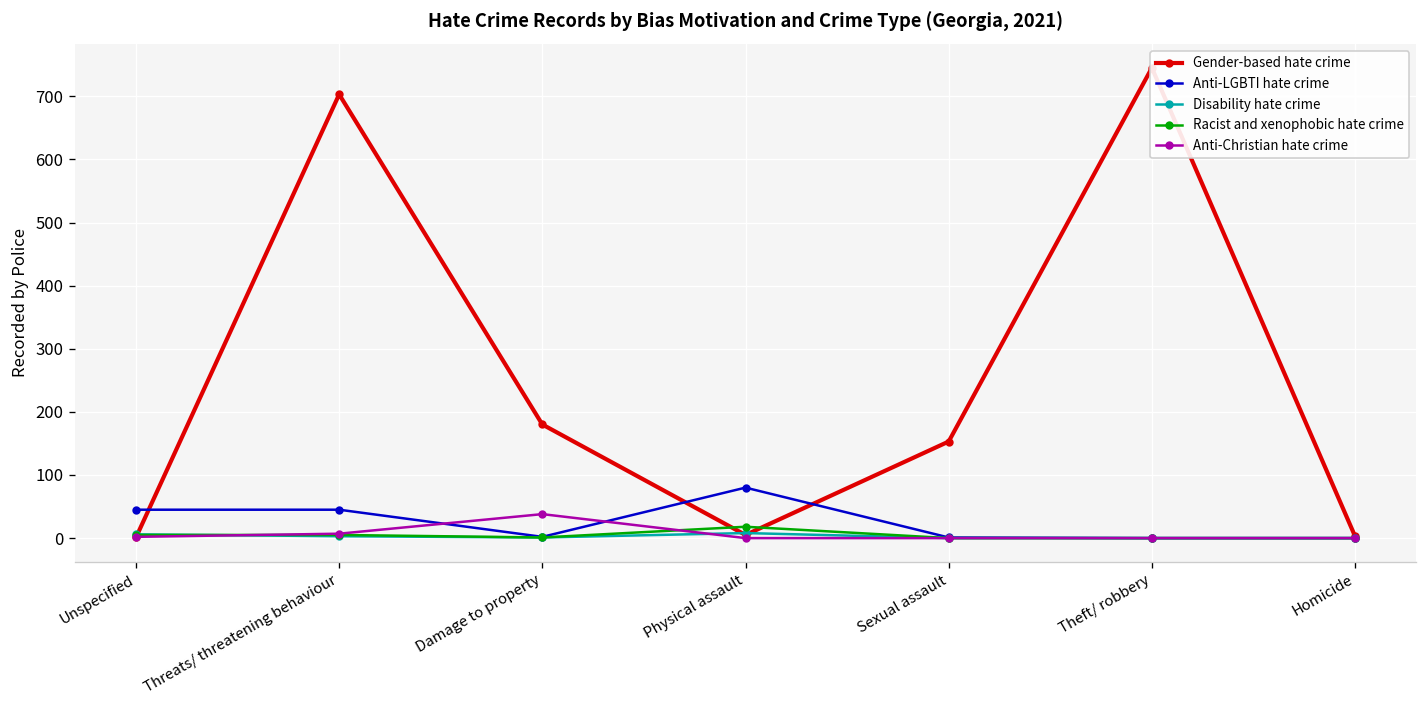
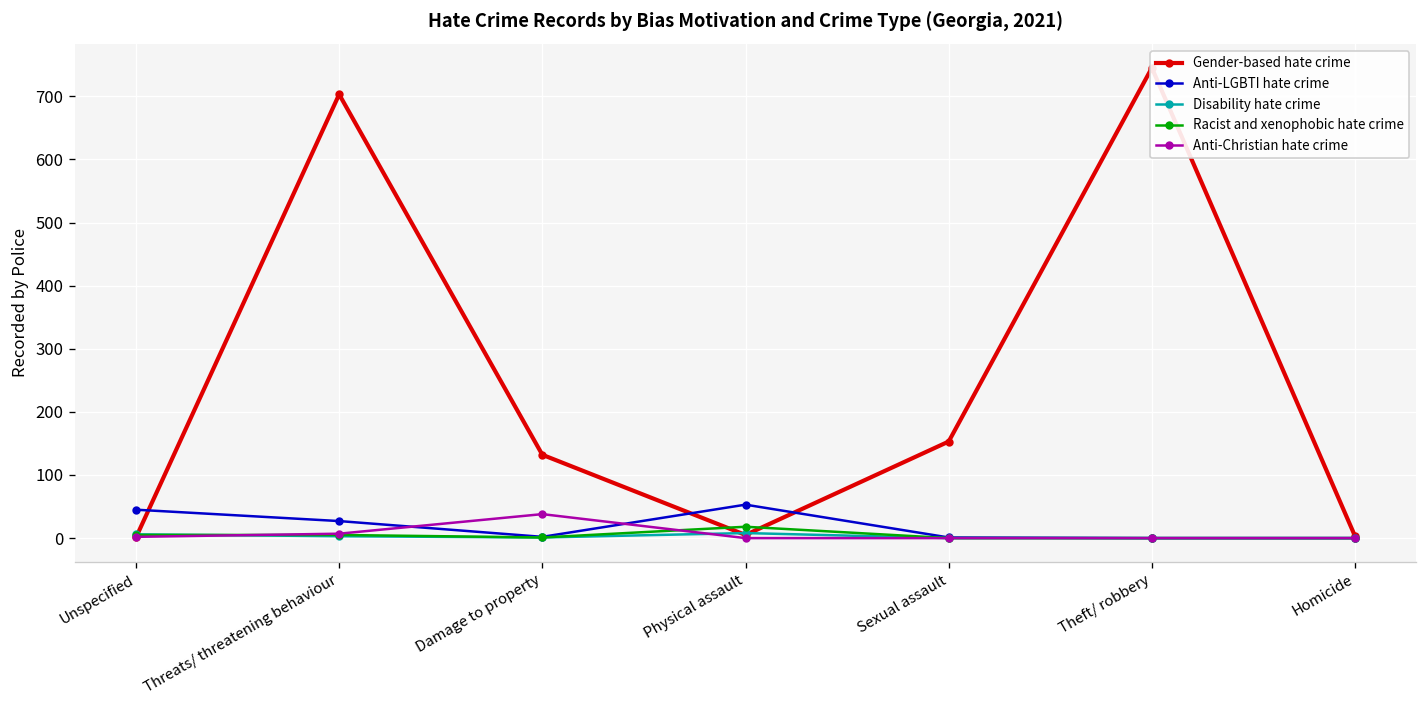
Anti-LGBTI hate crime, Threats/ threatening behaviour: 50 -> 30
Gender-based hate crime, Damage to property: 180 -> 130
Anti-LGBTI hate crime, Physical assault: 80 -> 50
